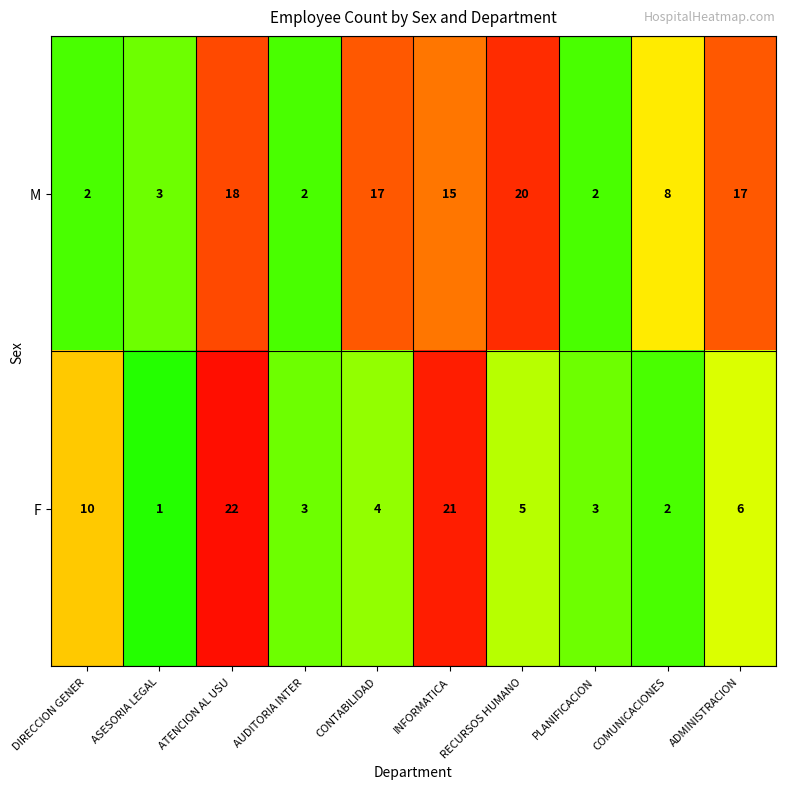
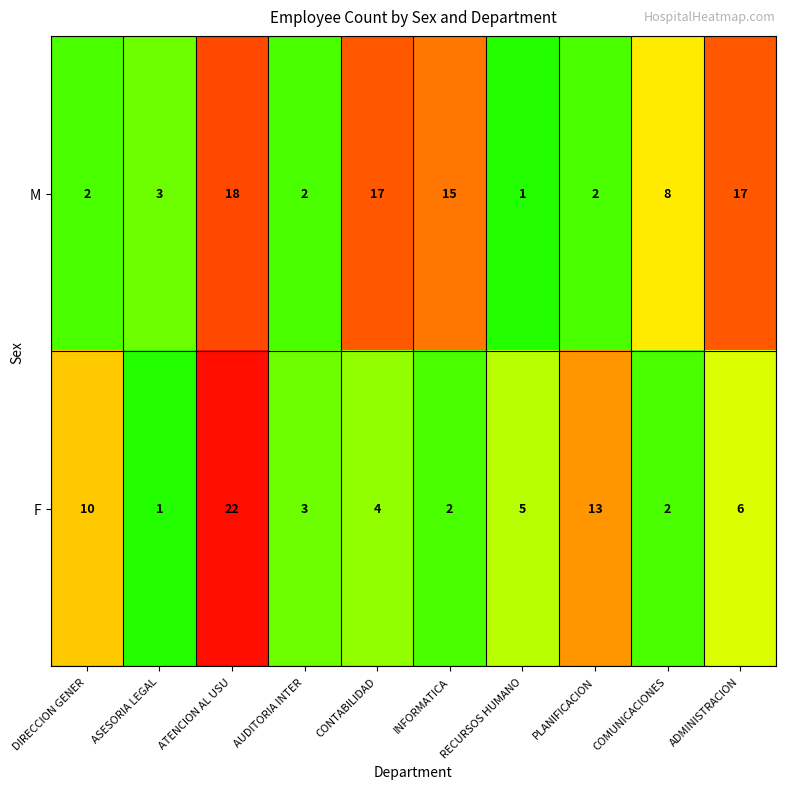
M, RECURSOS HUMANO: 20 -> 1
F, INFORMATICA: 21 -> 2
F, PLANIFICACION: 3 -> 13
